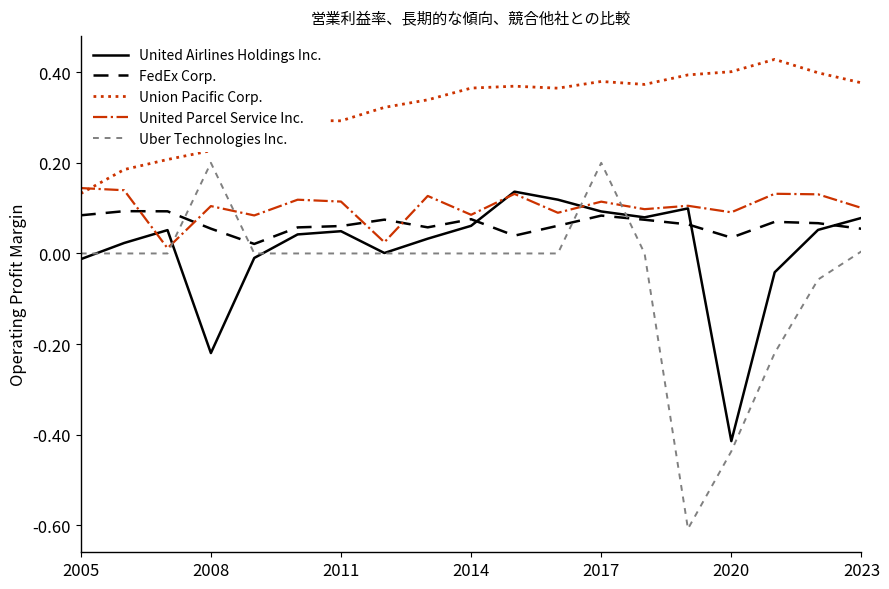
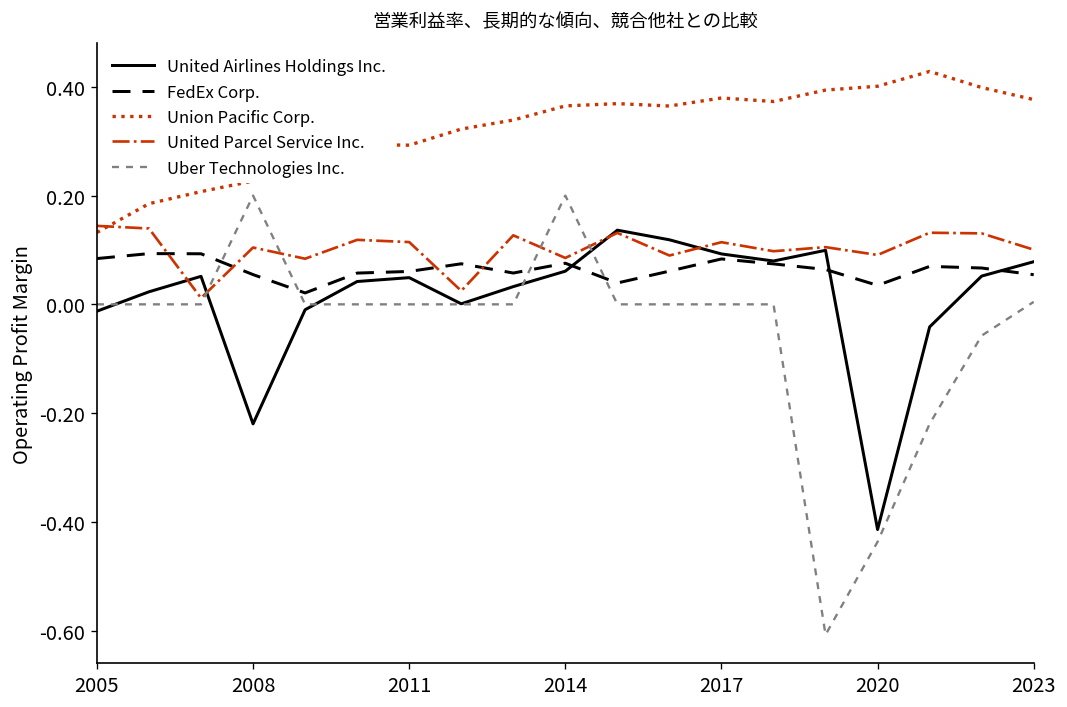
Uber Technologies Inc., 2014: 0.0 -> 0.2
Uber Technologies Inc., 2017: 0.2 -> 0.0
